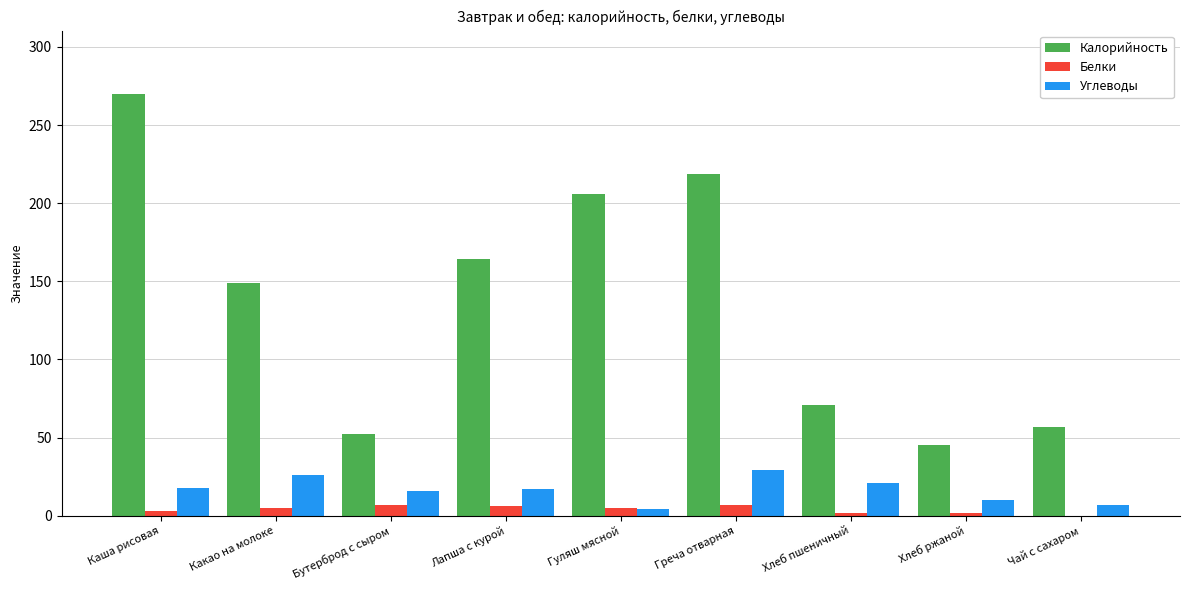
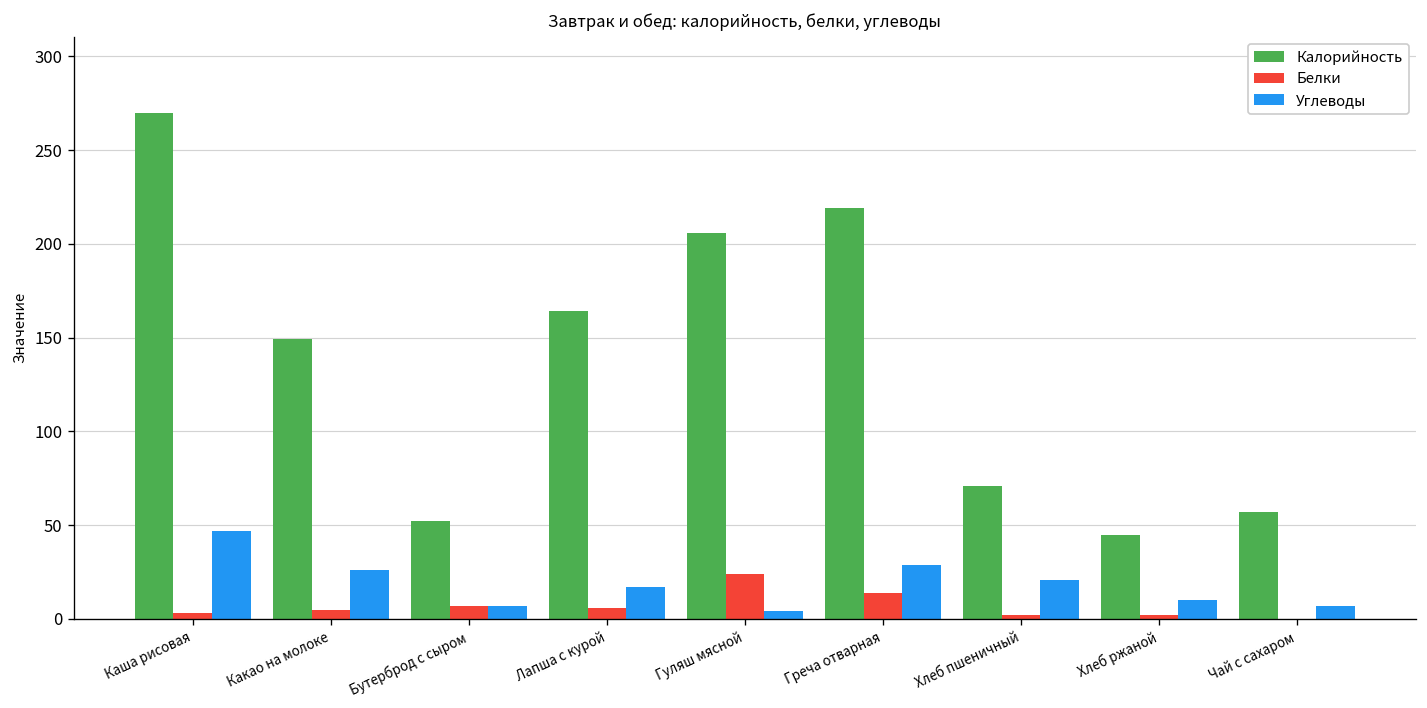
Углеводы, Каша рисовая: 18 -> 47
Углеводы, Бутерброд с сыром: 16 -> 7
Белки, Гуляш мясной: 5 -> 24
Белки, Греча отварная: 7 -> 14
